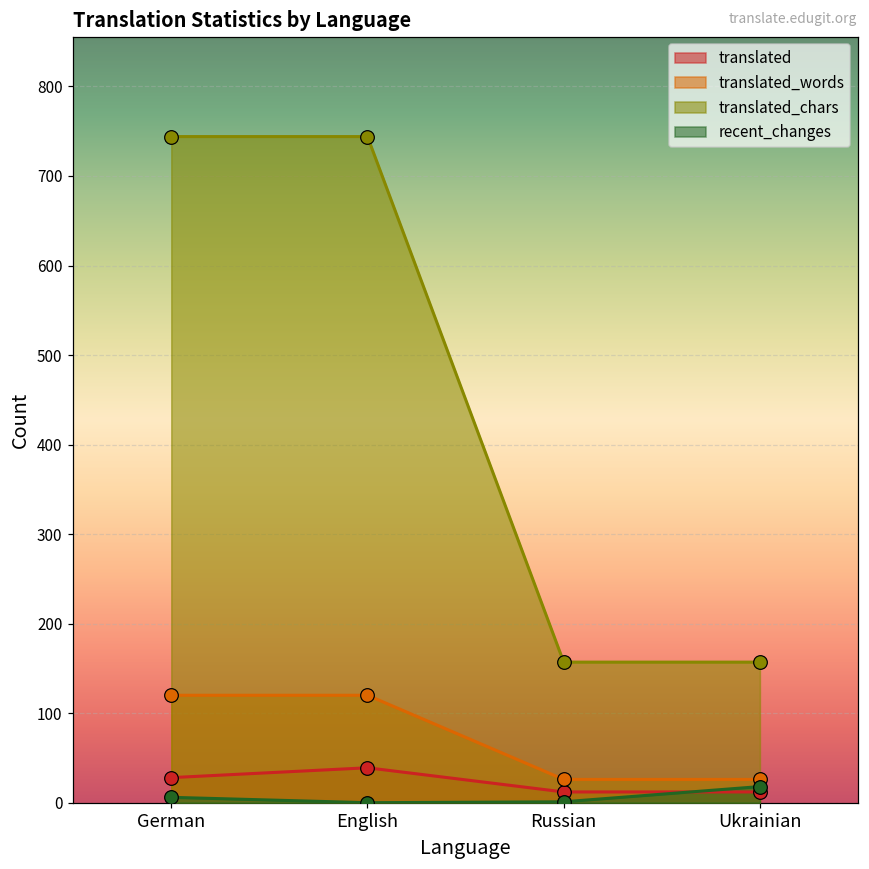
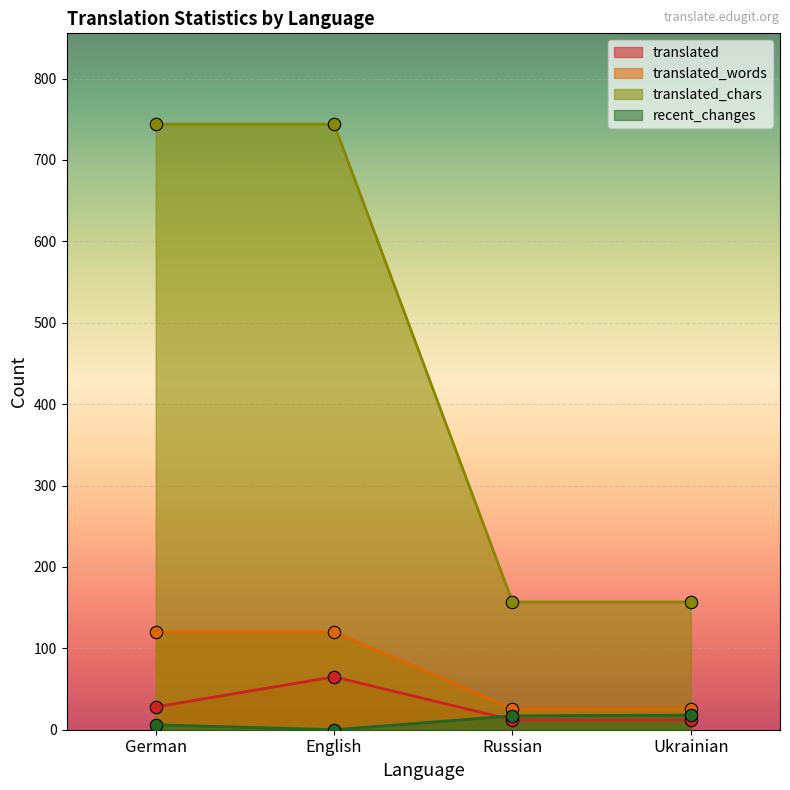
translated, English: 40 -> 70
recent_changes, Russian: 0 -> 20
